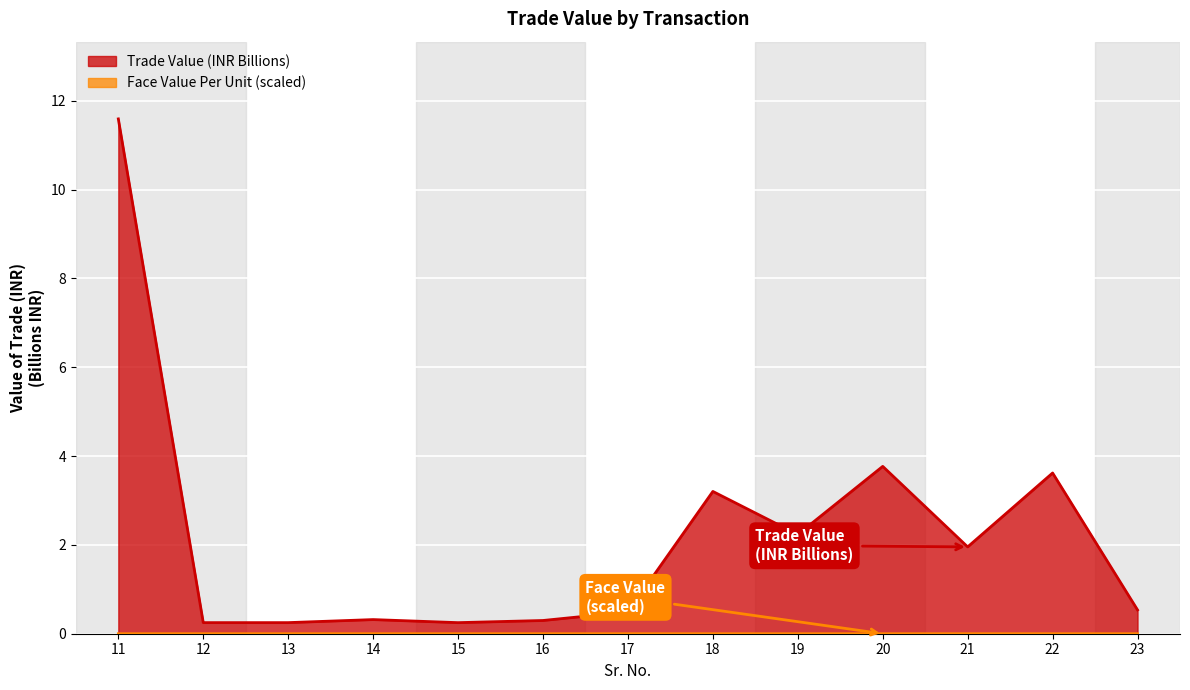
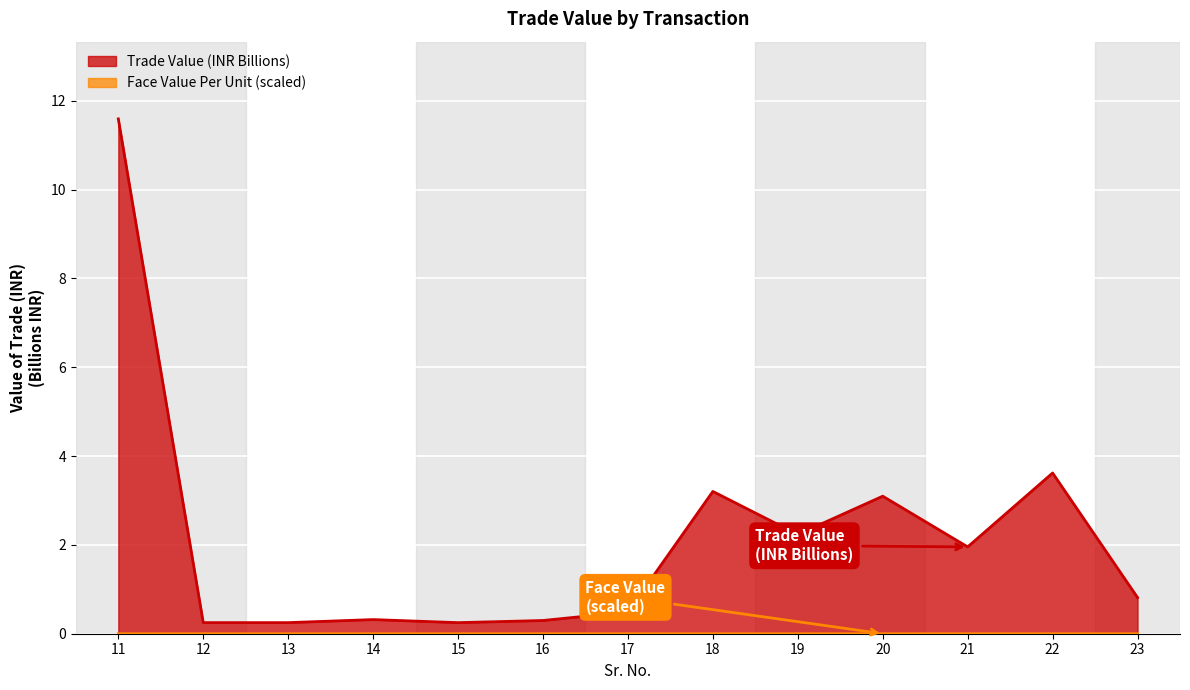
Trade Value (INR Billions), 20: 3.8 -> 3.1
Trade Value (INR Billions), 23: 0.5 -> 0.8
